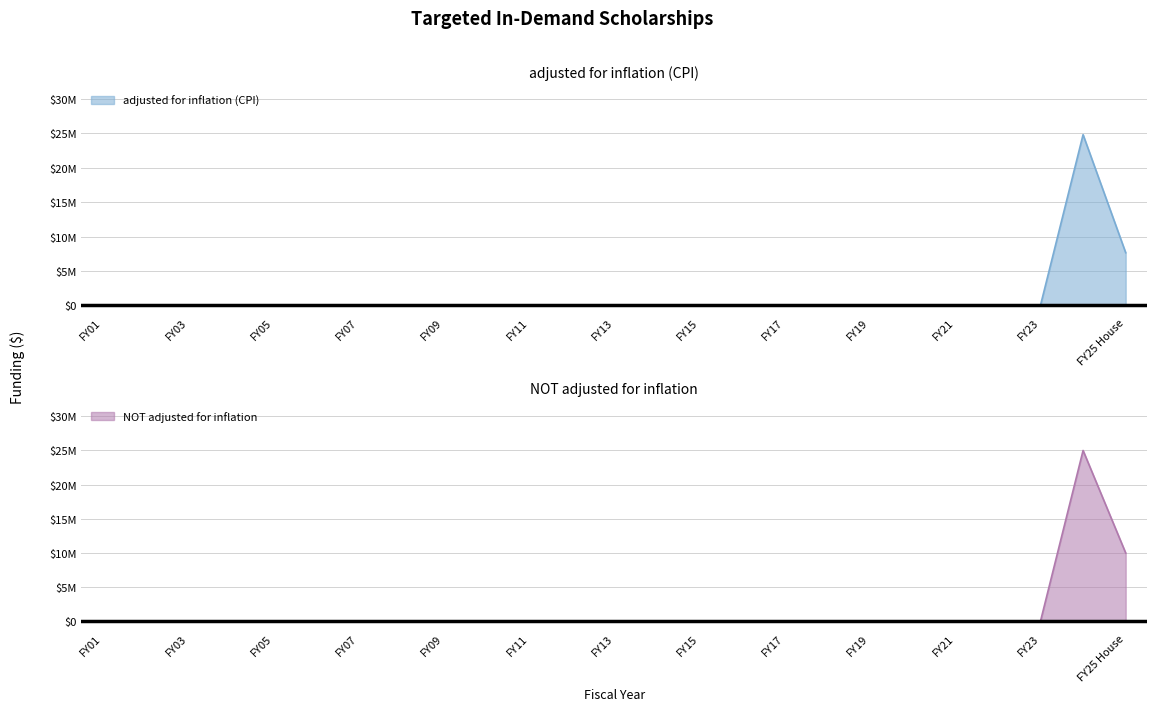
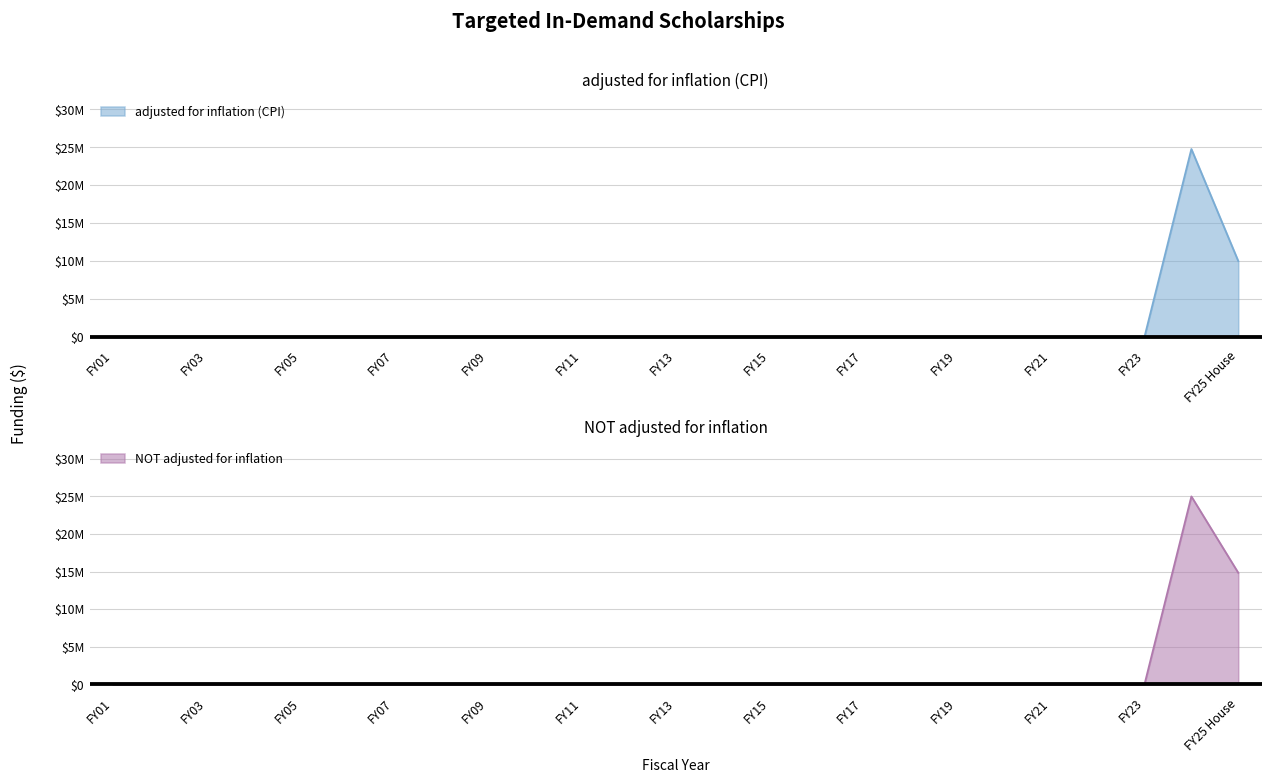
adjusted for inflation (CPI), FY25 House: $8000000 -> $10000000
NOT adjusted for inflation, FY25 House: $10000000 -> $15000000
